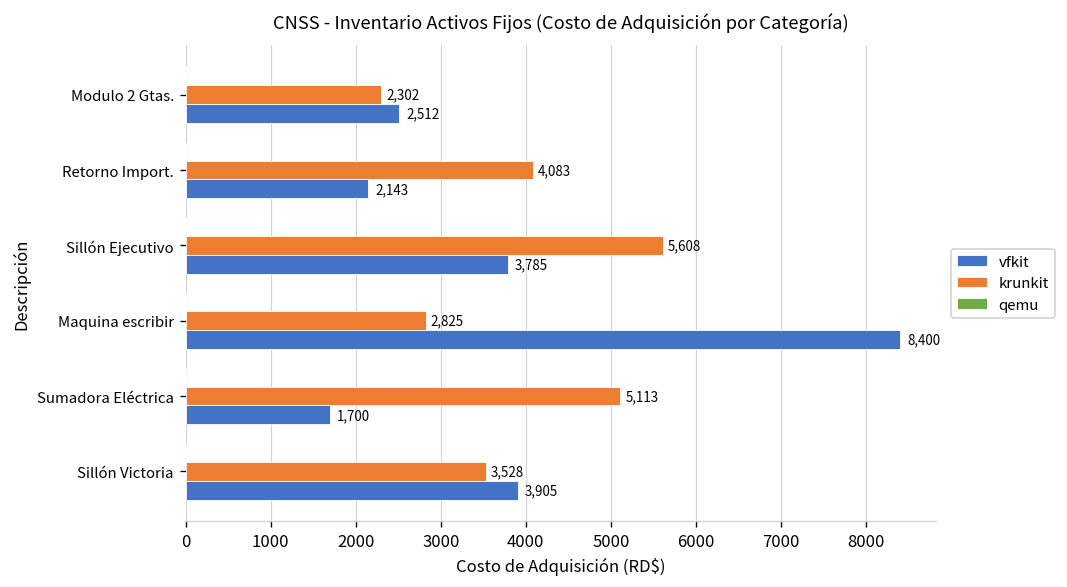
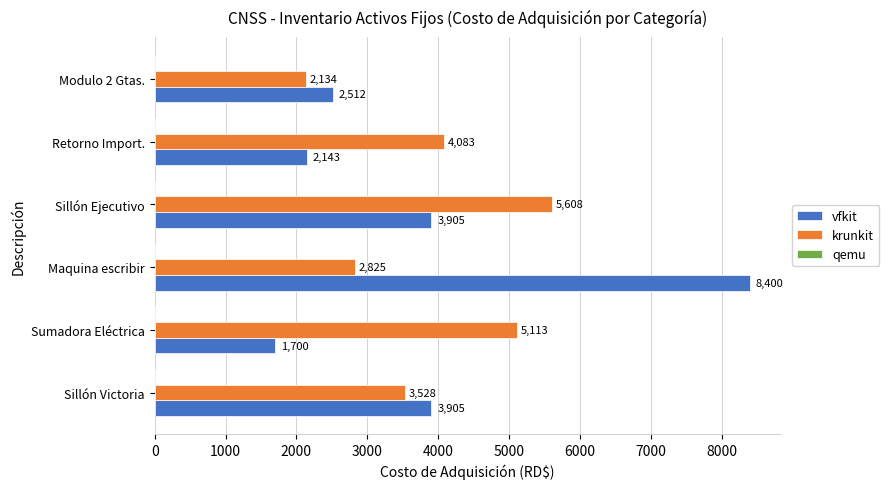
krunkit, Modulo 2 Gtas.: 2,302 -> 2,134
vfkit, Sillón Ejecutivo: 3,785 -> 3,905
